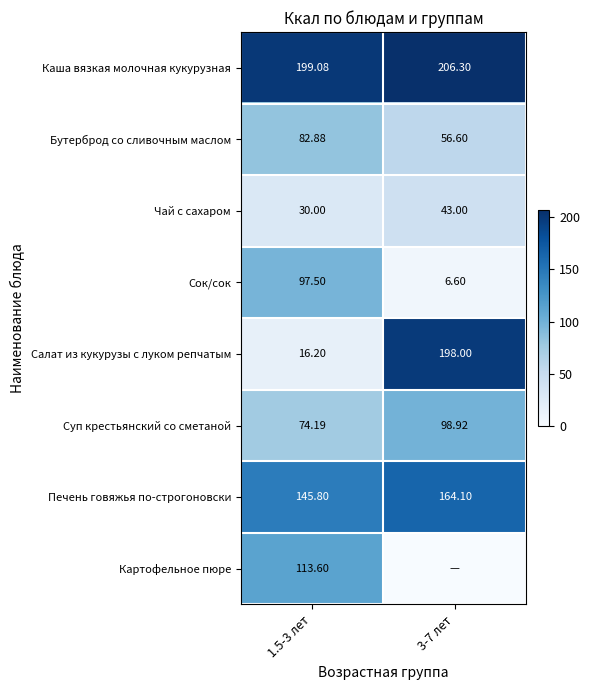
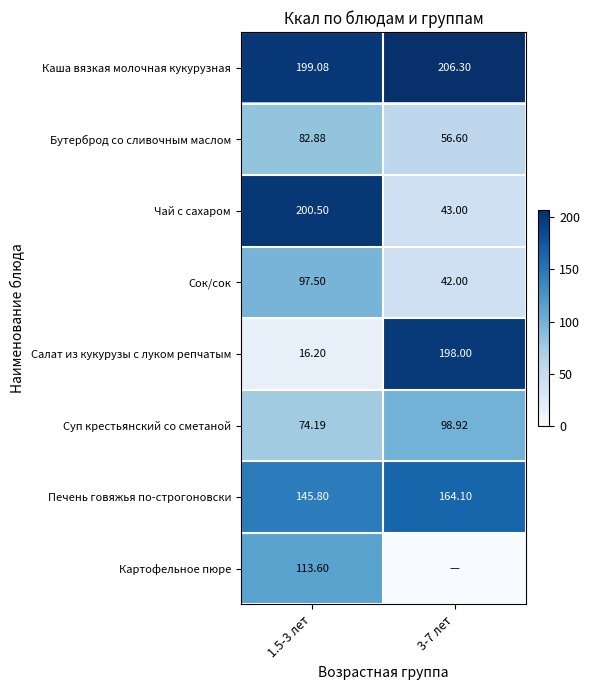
Чай с сахаром, 1.5-3 лет: 30.00 -> 200.50
Сок/сок, 3-7 лет: 6.60 -> 42.00
